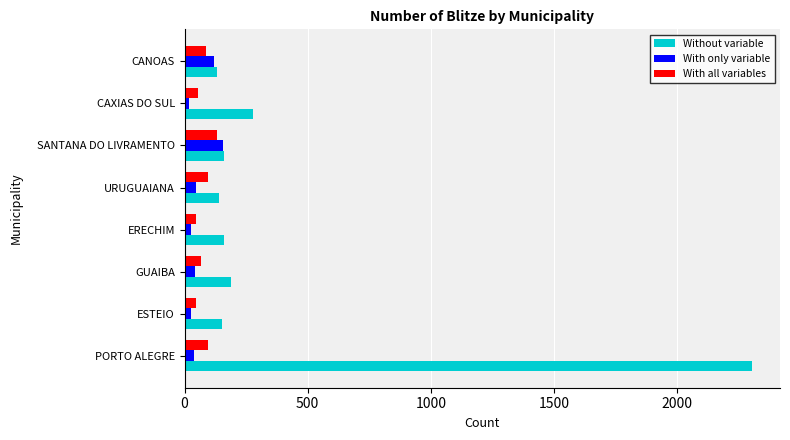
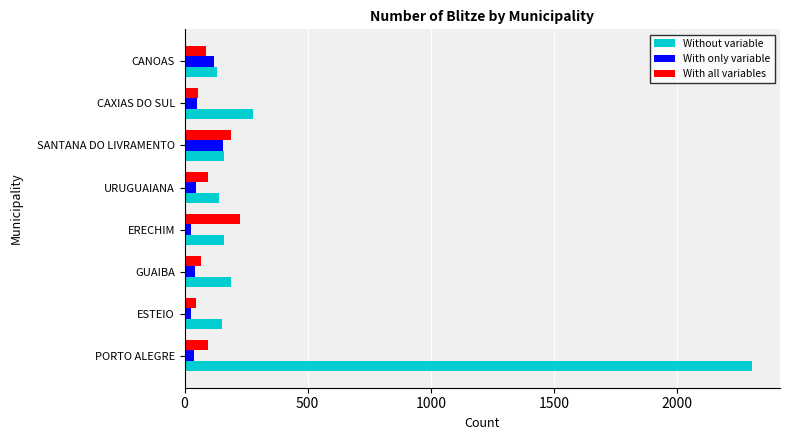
With only variable, CAXIAS DO SUL: 20 -> 50
With all variables, SANTANA DO LIVRAMENTO: 130 -> 190
With all variables, ERECHIM: 50 -> 220
